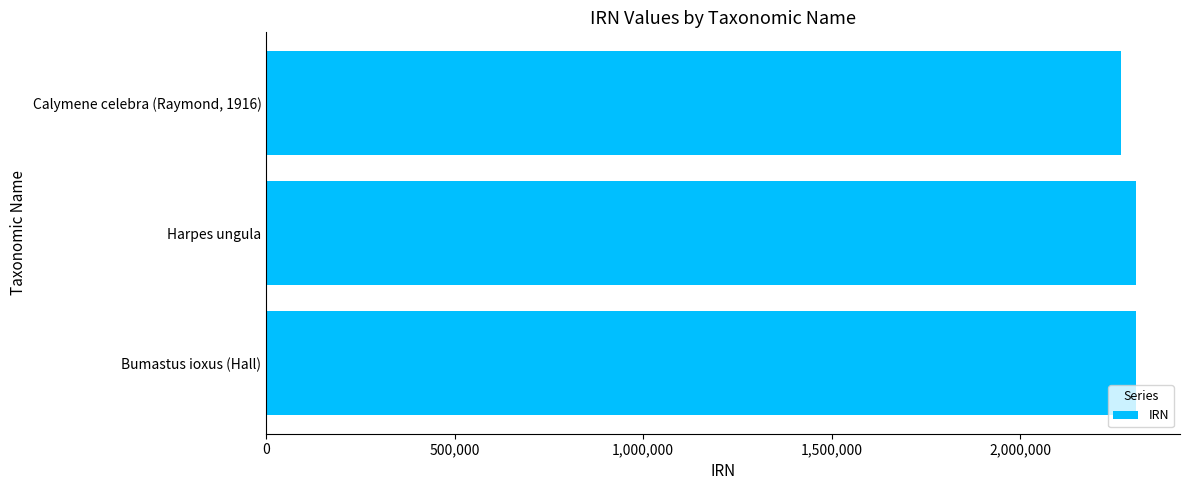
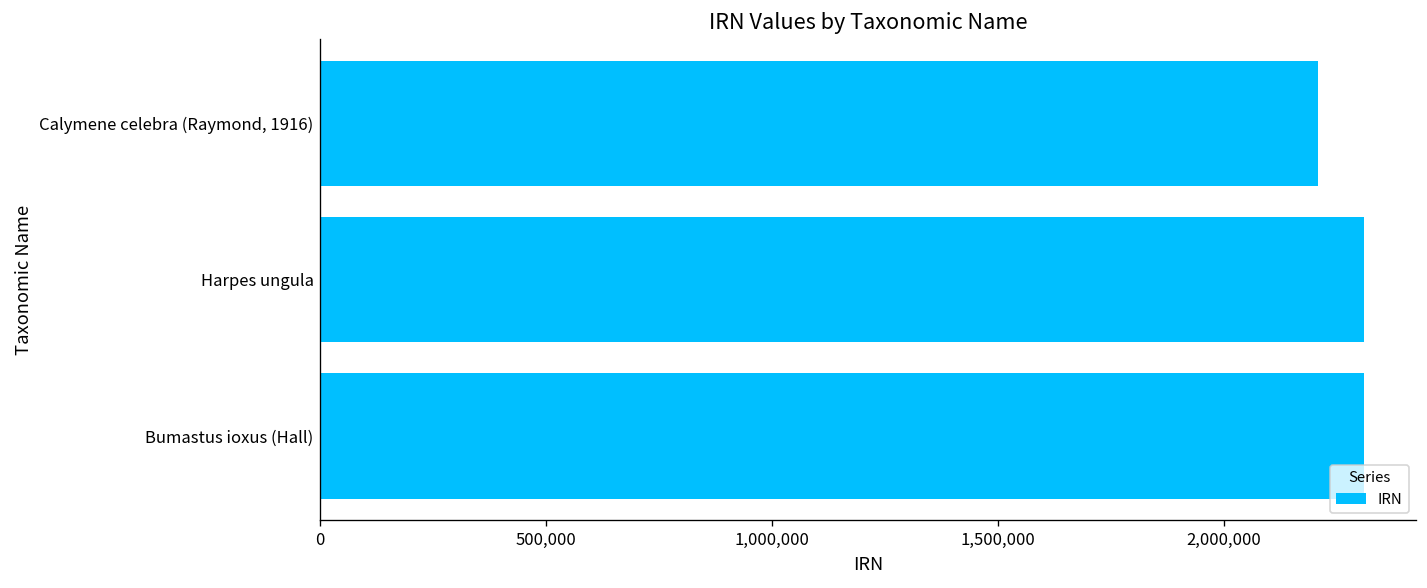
Calymene celebra (Raymond, 1916): 2,270,000 -> 2,210,000
